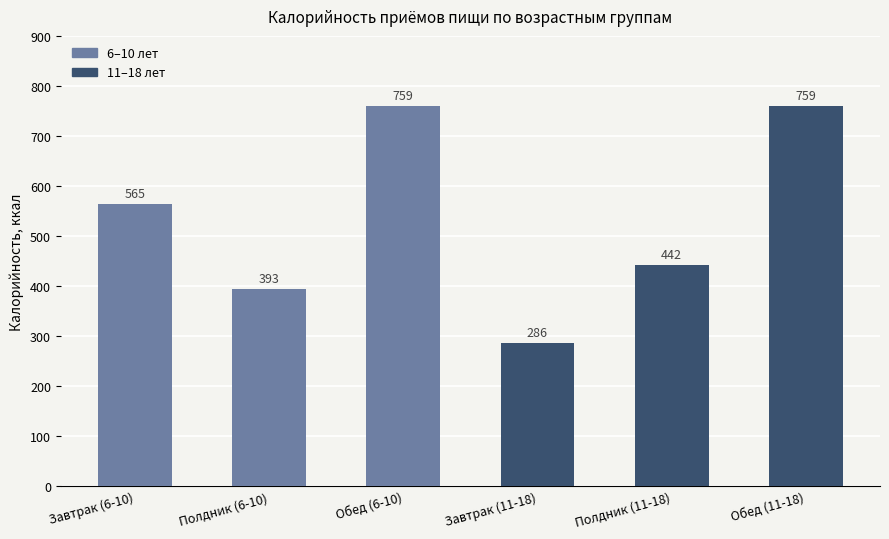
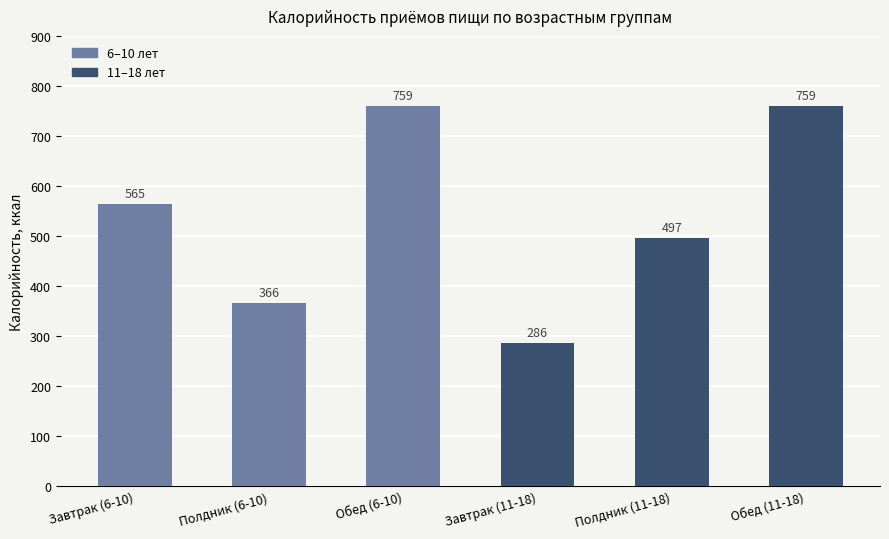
Полдник (6-10): 393 -> 366
Полдник (11-18): 442 -> 497
